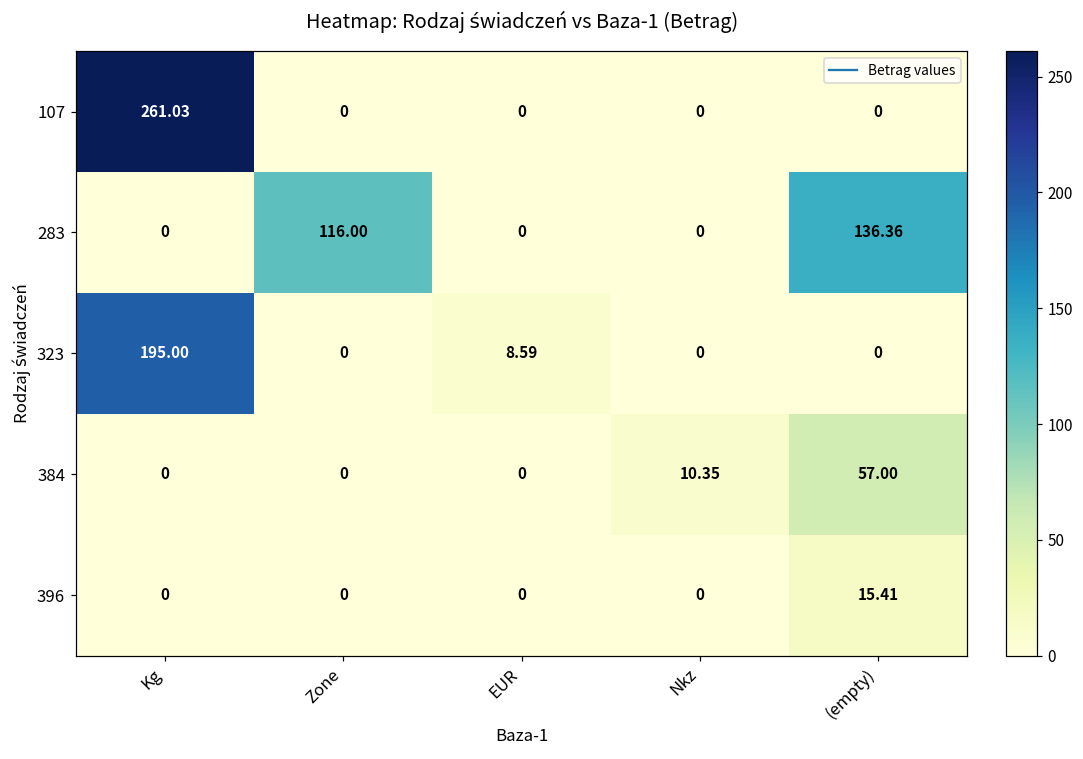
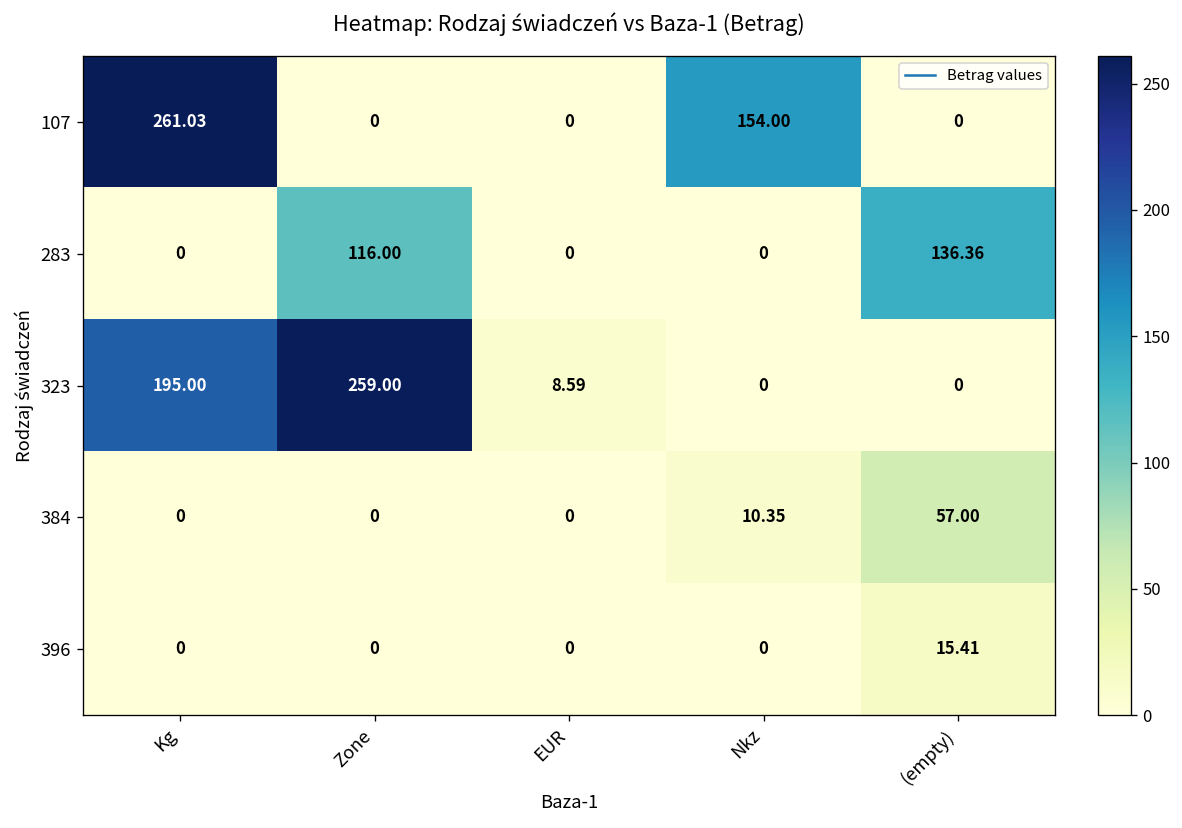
107, Nkz: 0 -> 154.00
323, Zone: 0 -> 259.00
